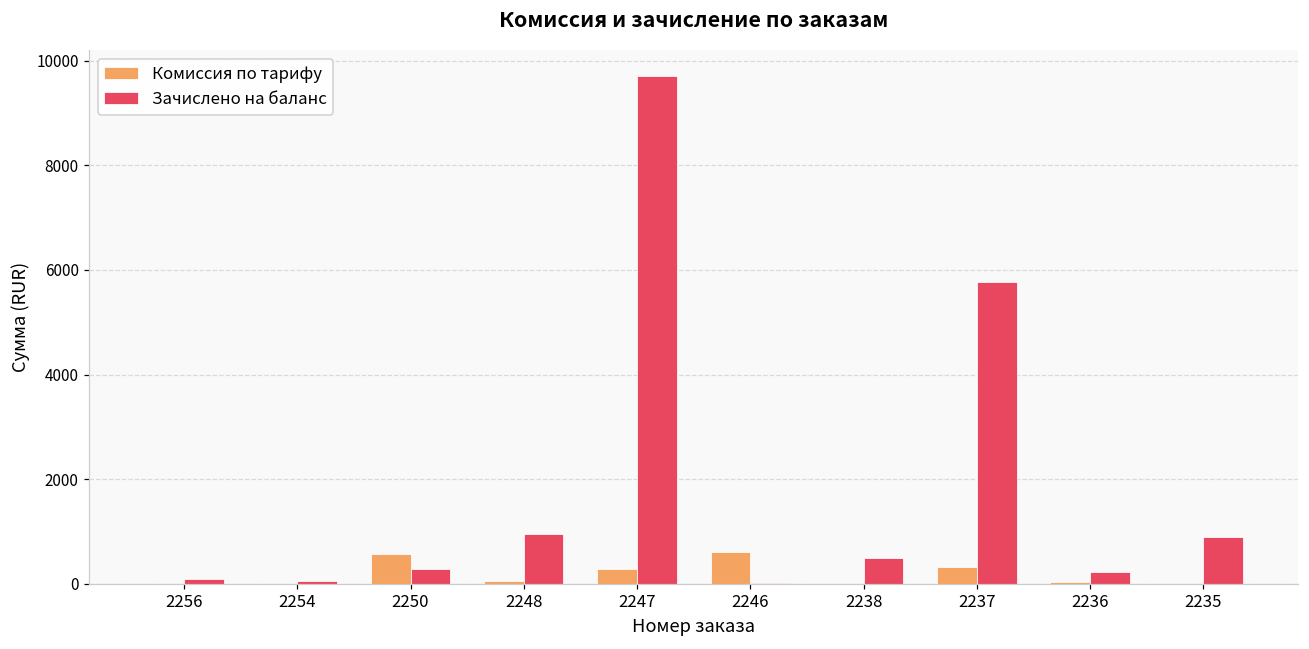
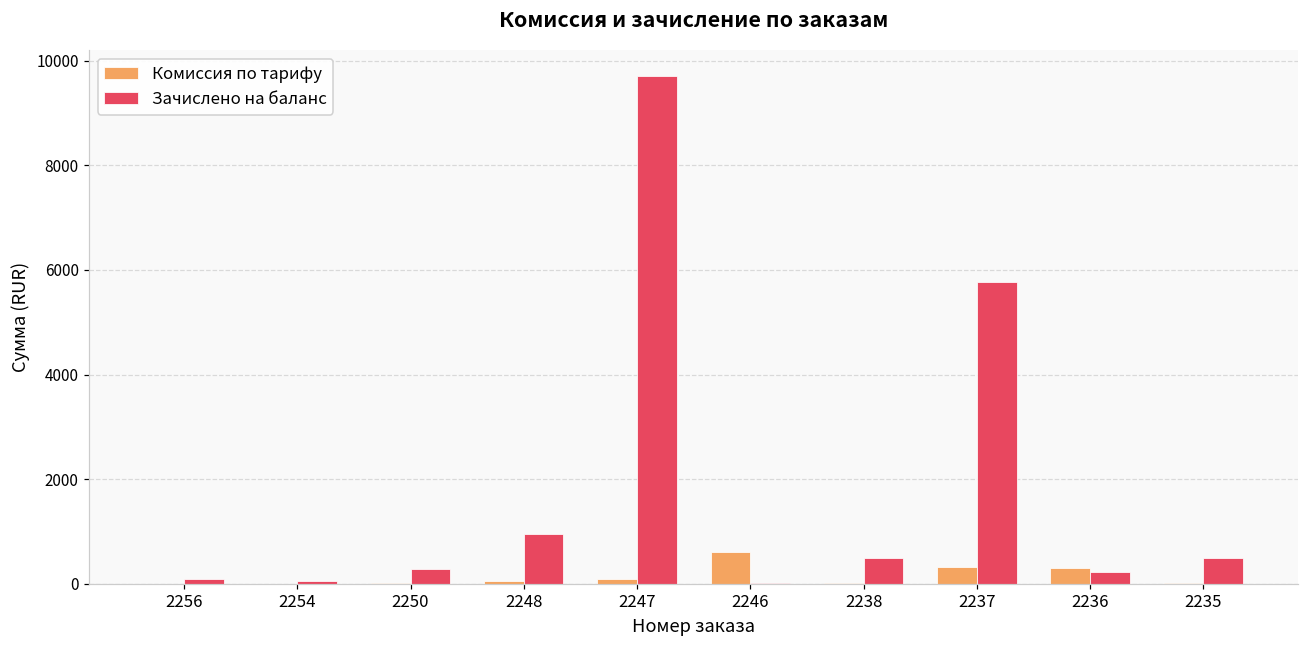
Комиссия по тарифу, 2250: 600 -> 0
Комиссия по тарифу, 2247: 300 -> 100
Комиссия по тарифу, 2236: 0 -> 300
Зачислено на баланс, 2235: 900 -> 500
